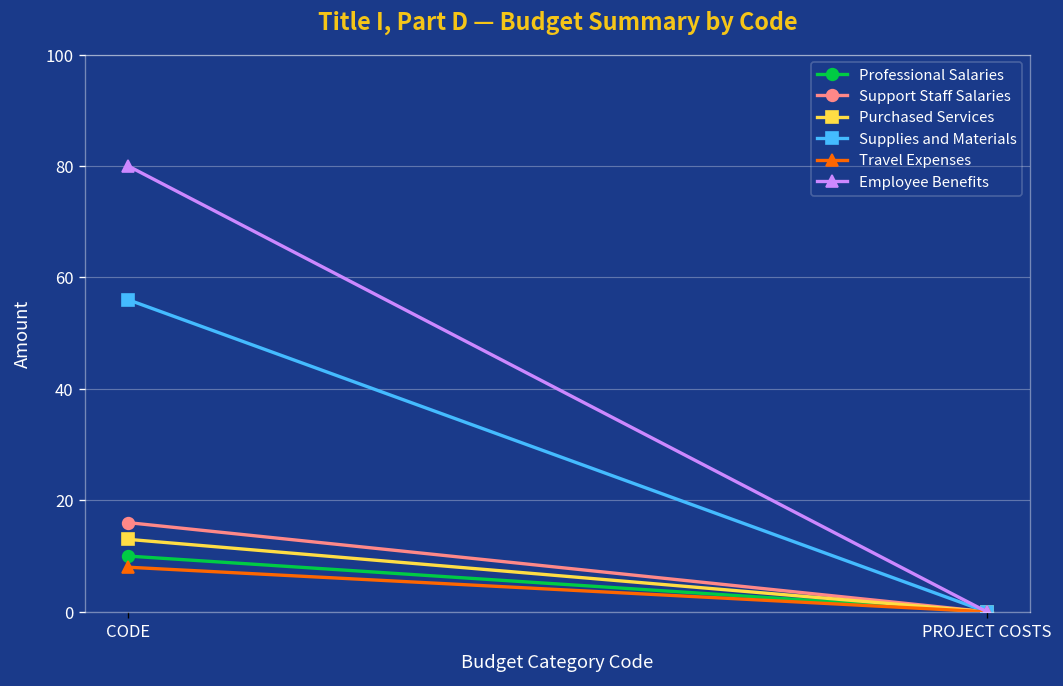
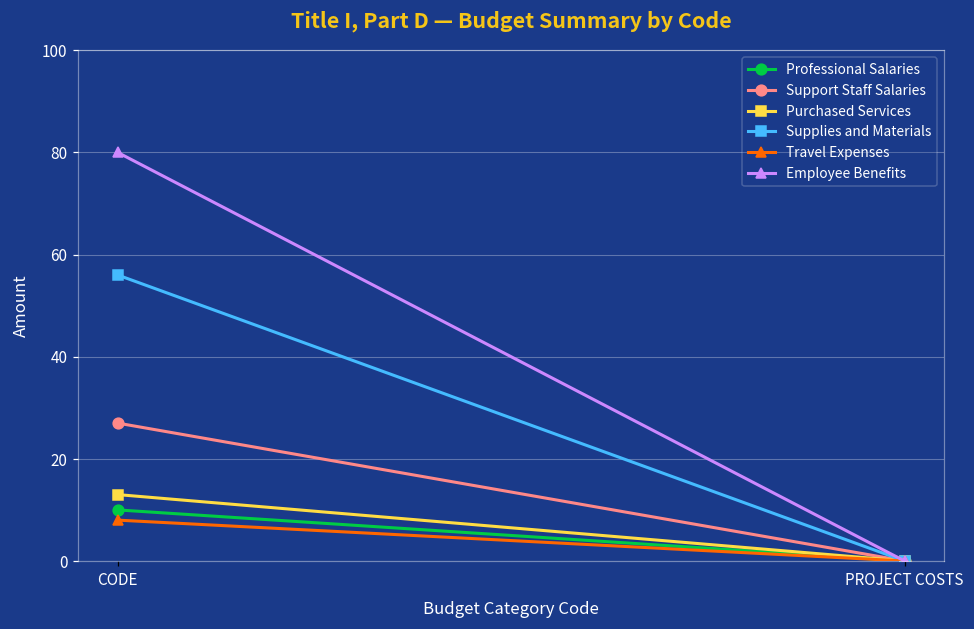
Support Staff Salaries, CODE: 16 -> 27
